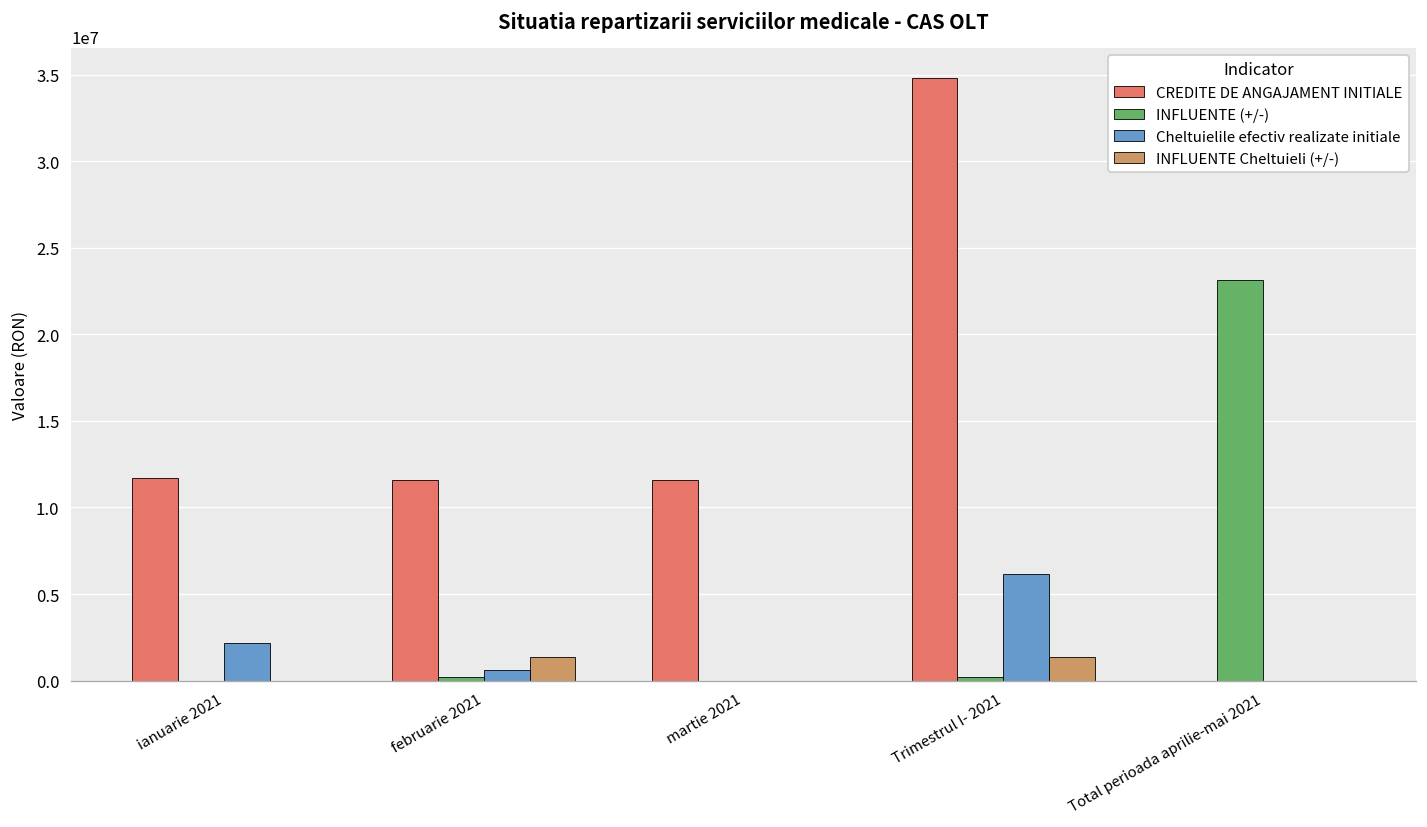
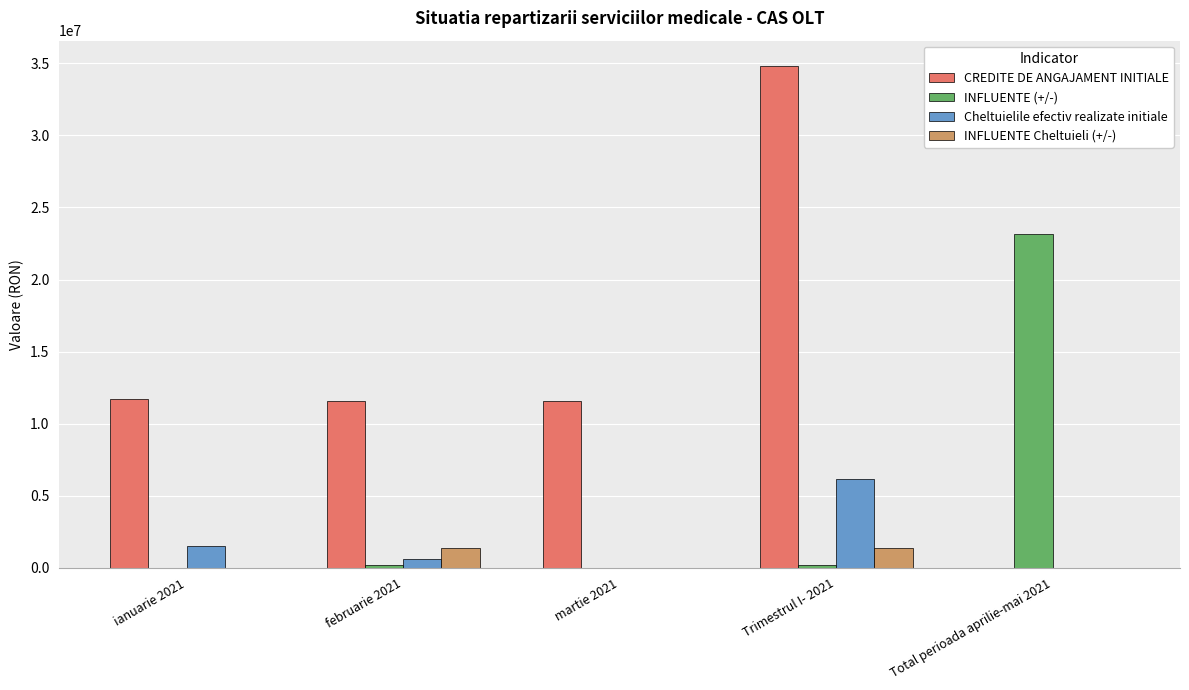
Cheltuielile efectiv realizate initiale, ianuarie 2021: 2200000 -> 1500000
